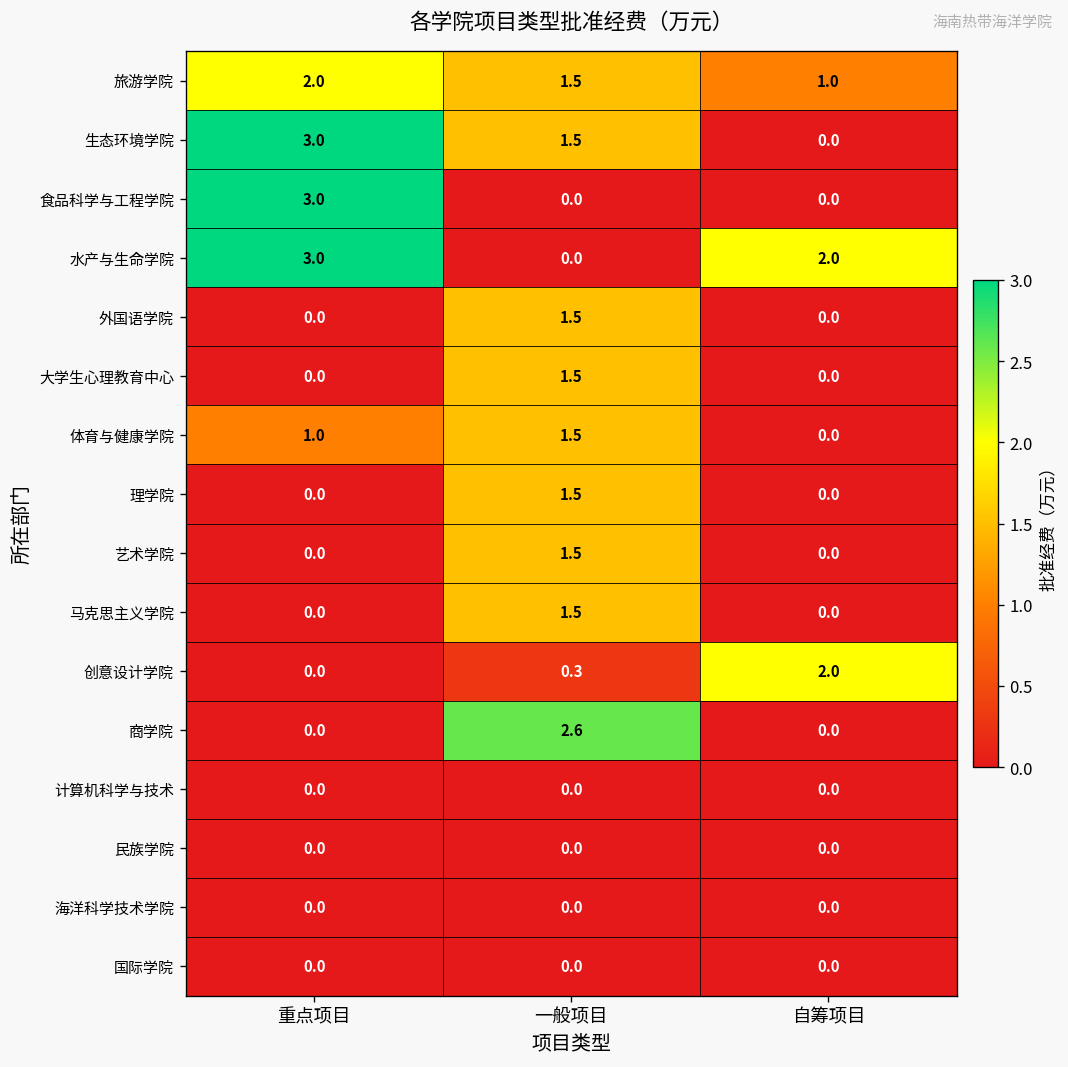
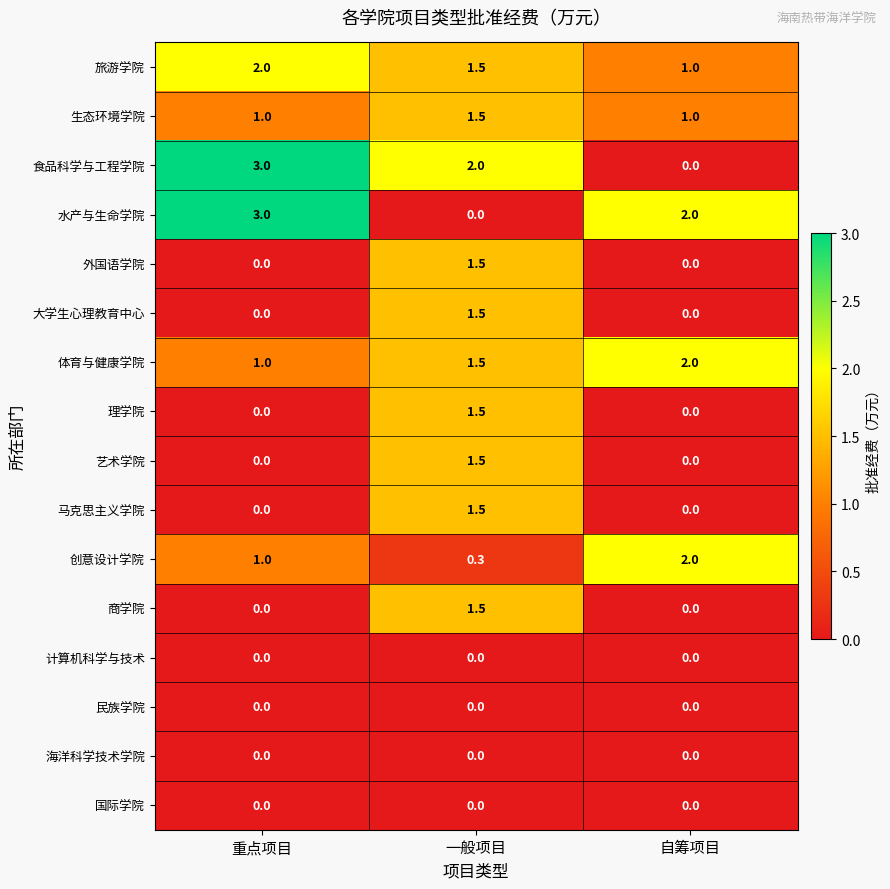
生态环境学院, 重点项目: 3.0 -> 1.0
生态环境学院, 自筹项目: 0.0 -> 1.0
食品科学与工程学院, 一般项目: 0.0 -> 2.0
体育与健康学院, 自筹项目: 0.0 -> 2.0
创意设计学院, 重点项目: 0.0 -> 1.0
商学院, 一般项目: 2.6 -> 1.5
